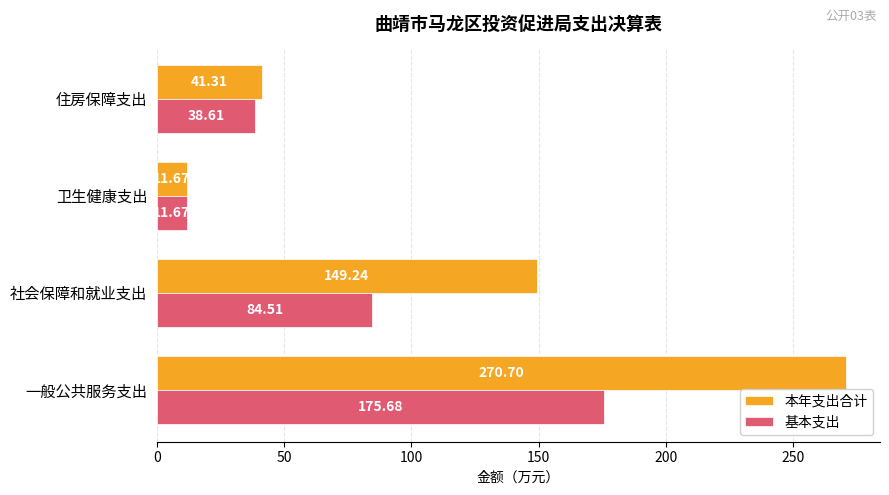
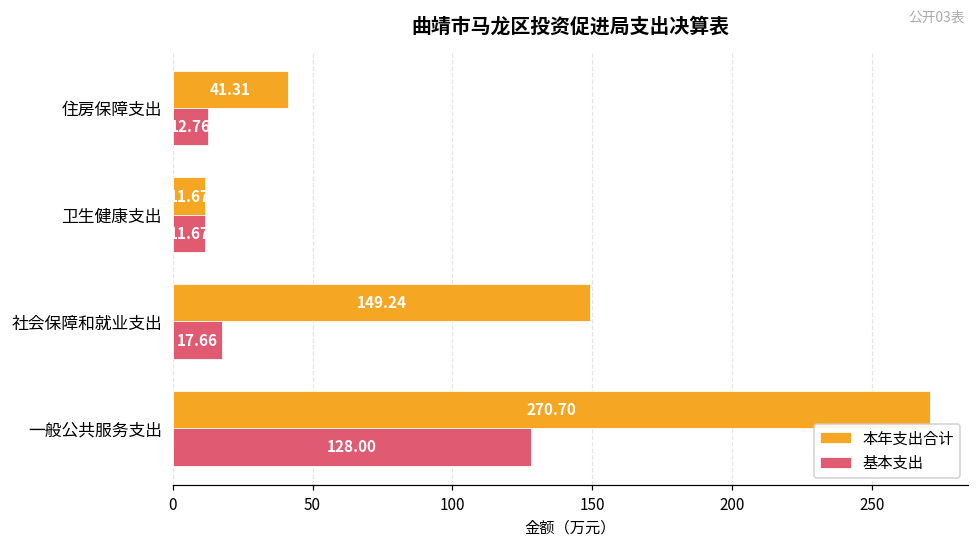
基本支出, 住房保障支出: 38.61 -> 12.76
基本支出, 社会保障和就业支出: 84.51 -> 17.66
基本支出, 一般公共服务支出: 175.68 -> 128.00
